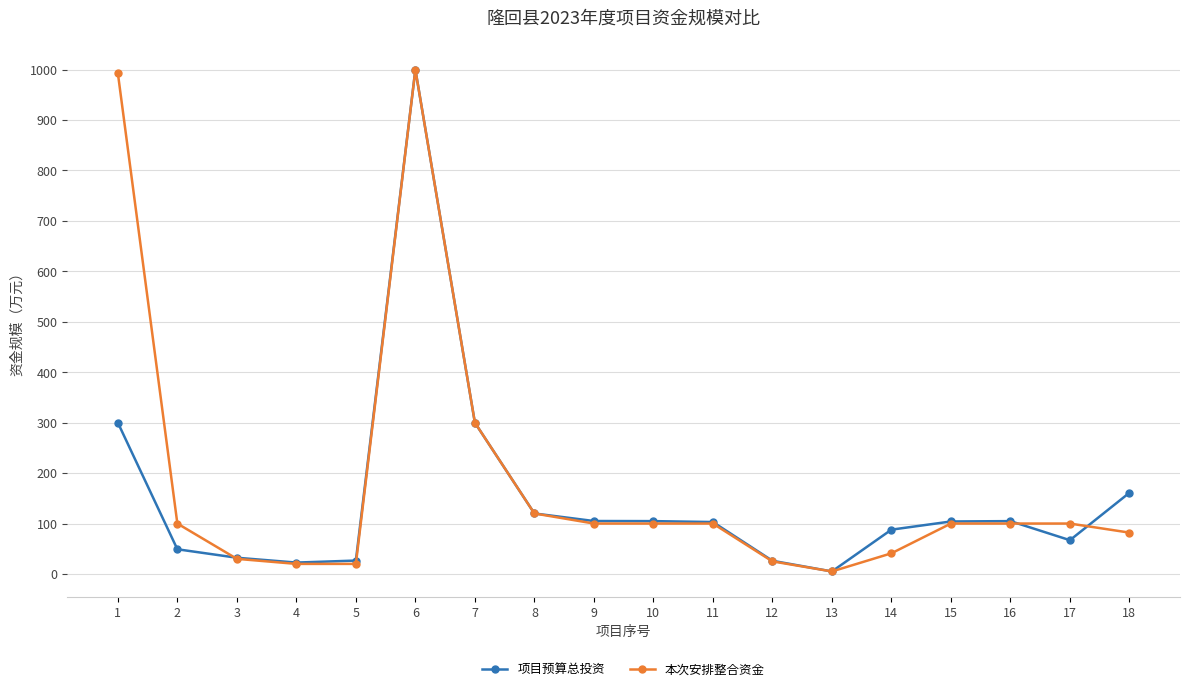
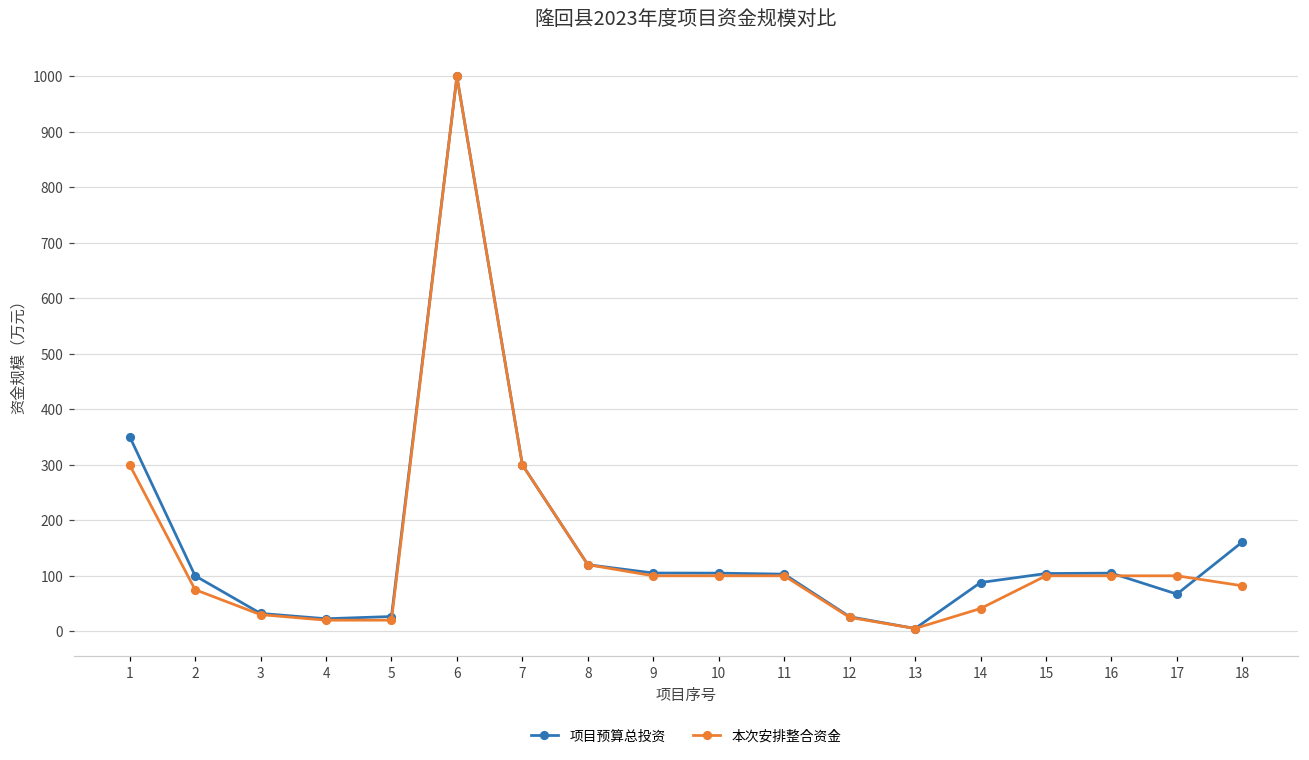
项目预算总投资, 1: 300 -> 350
本次安排整合资金, 1: 990 -> 300
项目预算总投资, 2: 50 -> 100
本次安排整合资金, 2: 100 -> 80
